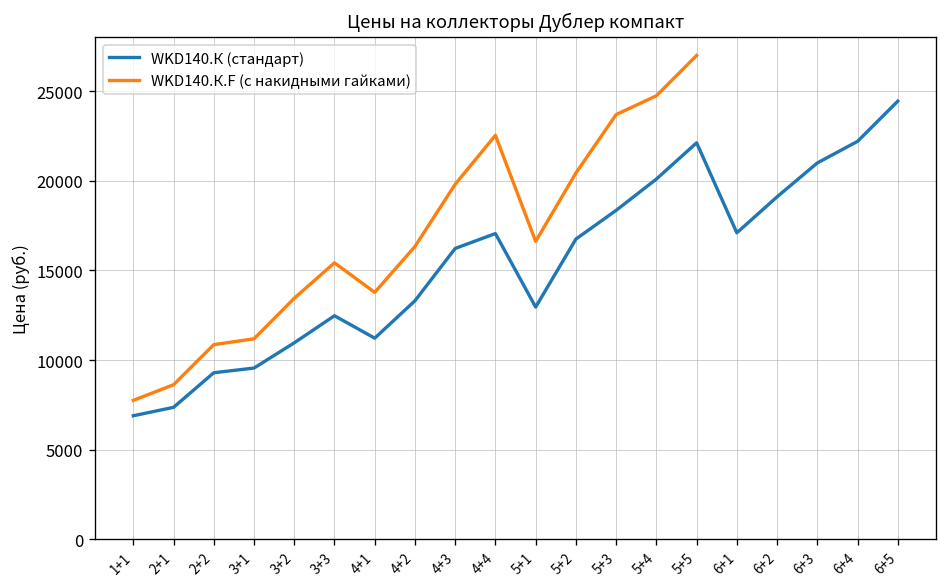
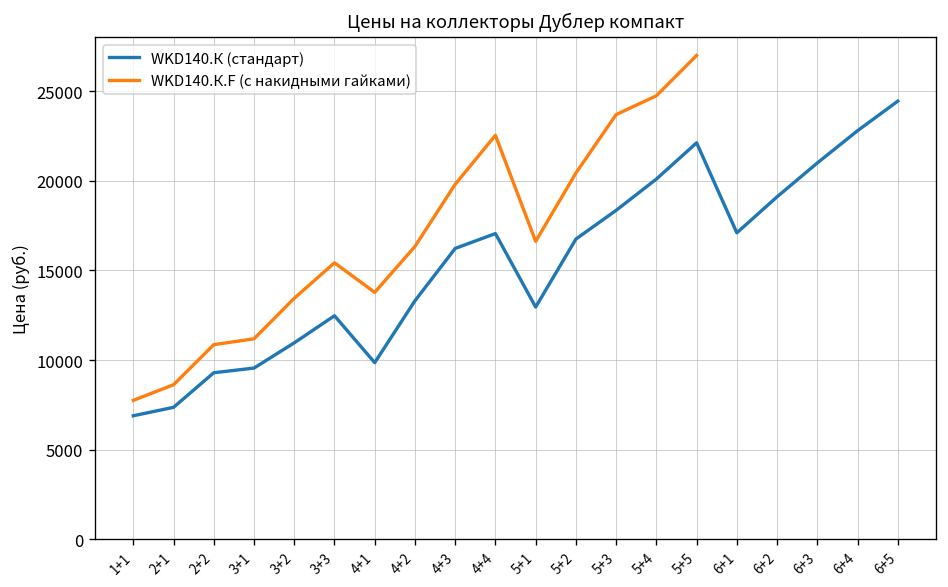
WKD140.К (стандарт), 4+1: 11200 -> 9900
WKD140.К (стандарт), 6+4: 22200 -> 22800
